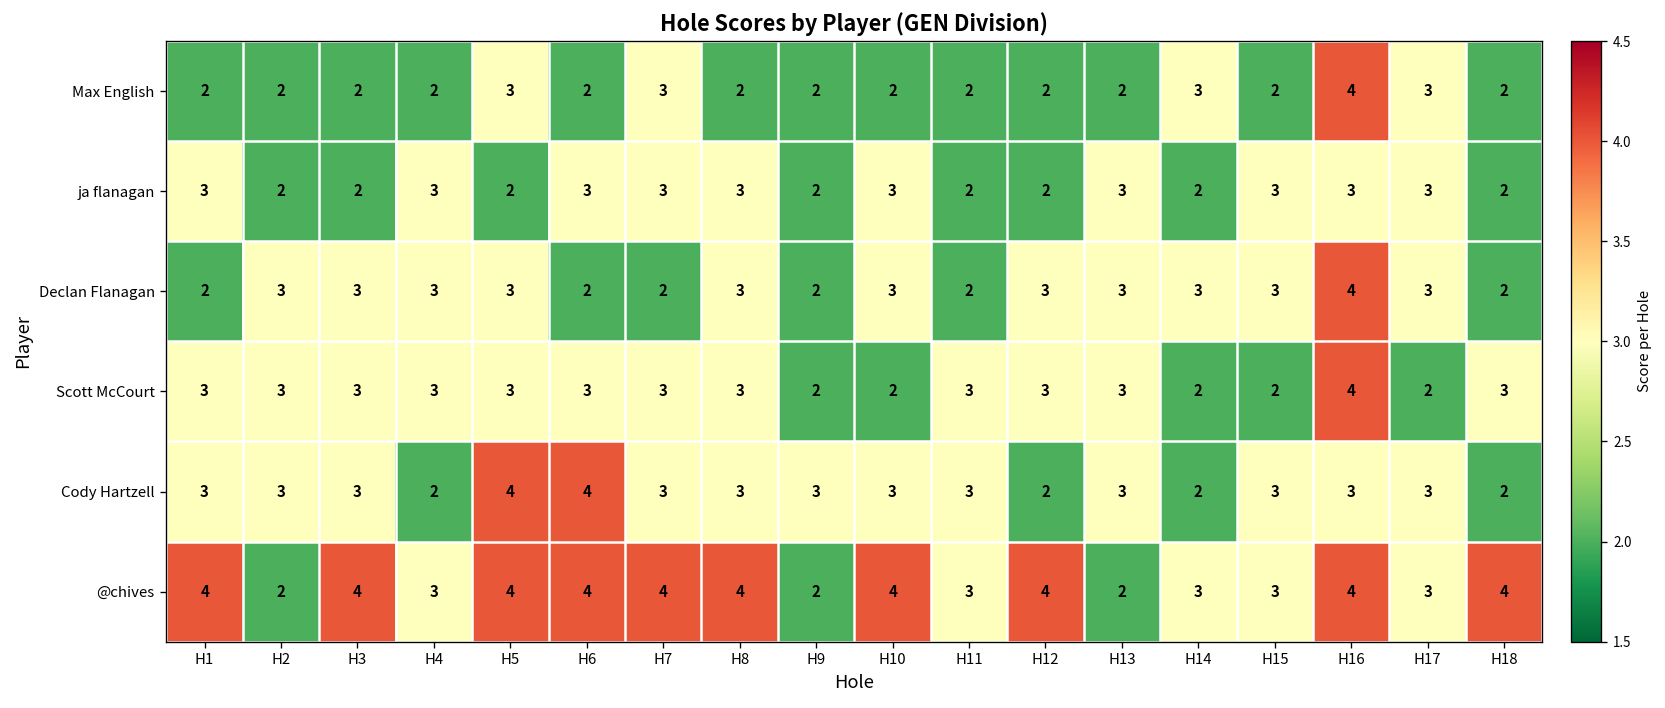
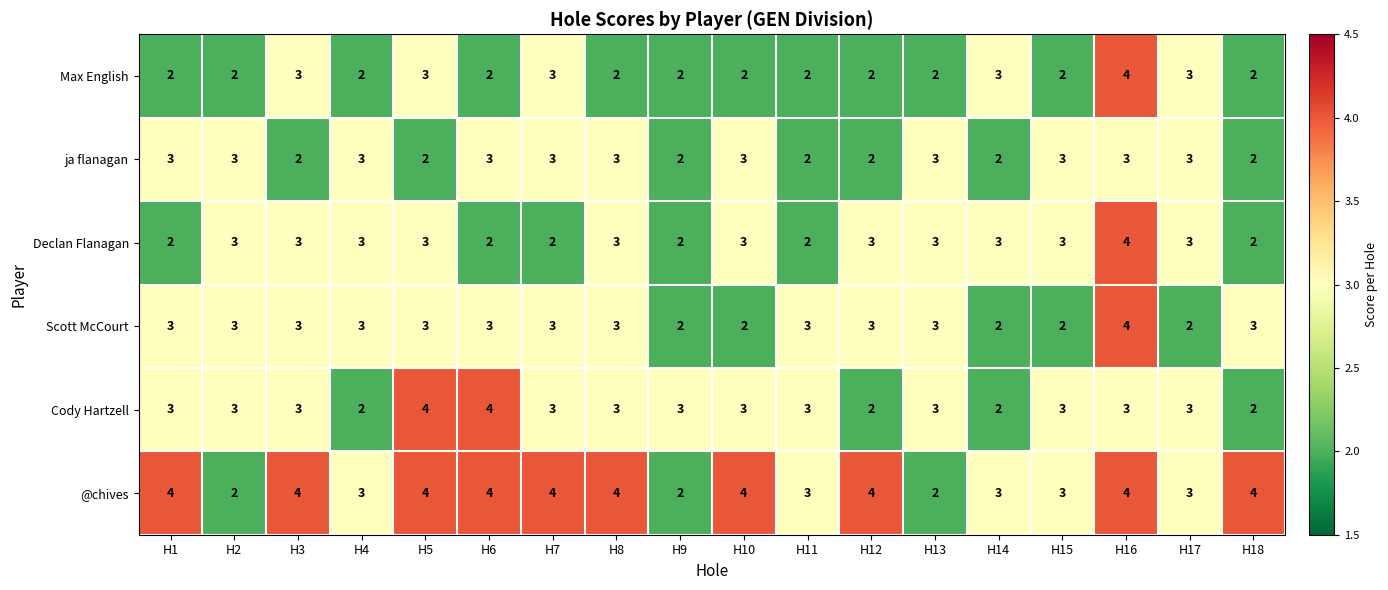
Max English, H3: 2 -> 3
ja flanagan, H2: 2 -> 3
